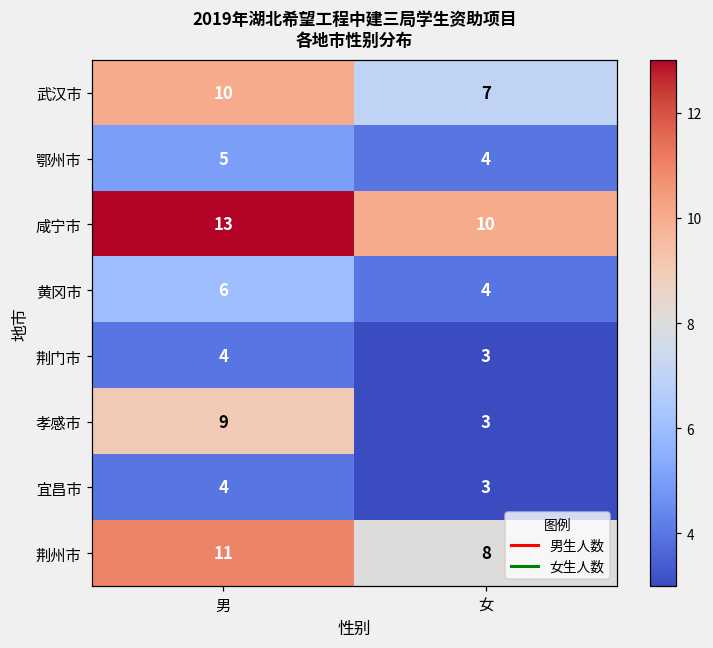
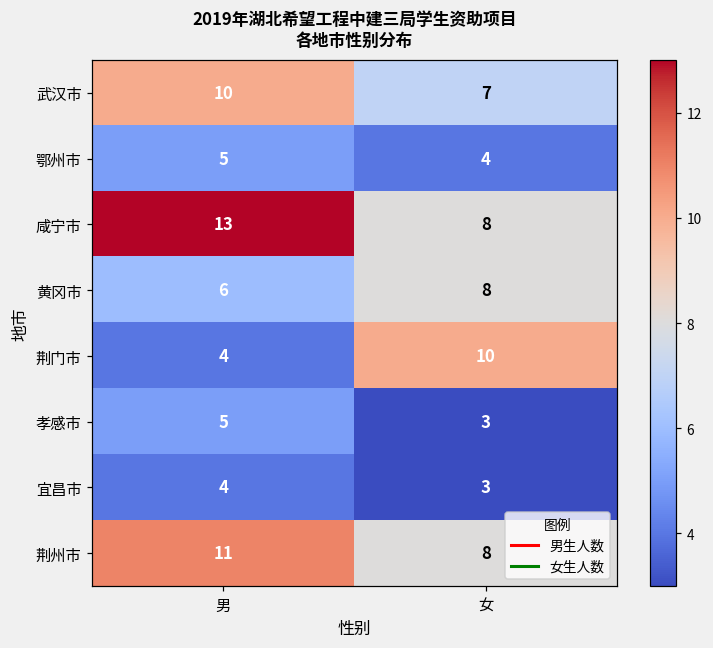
咸宁市, 女: 10 -> 8
黄冈市, 女: 4 -> 8
荆门市, 女: 3 -> 10
孝感市, 男: 9 -> 5
